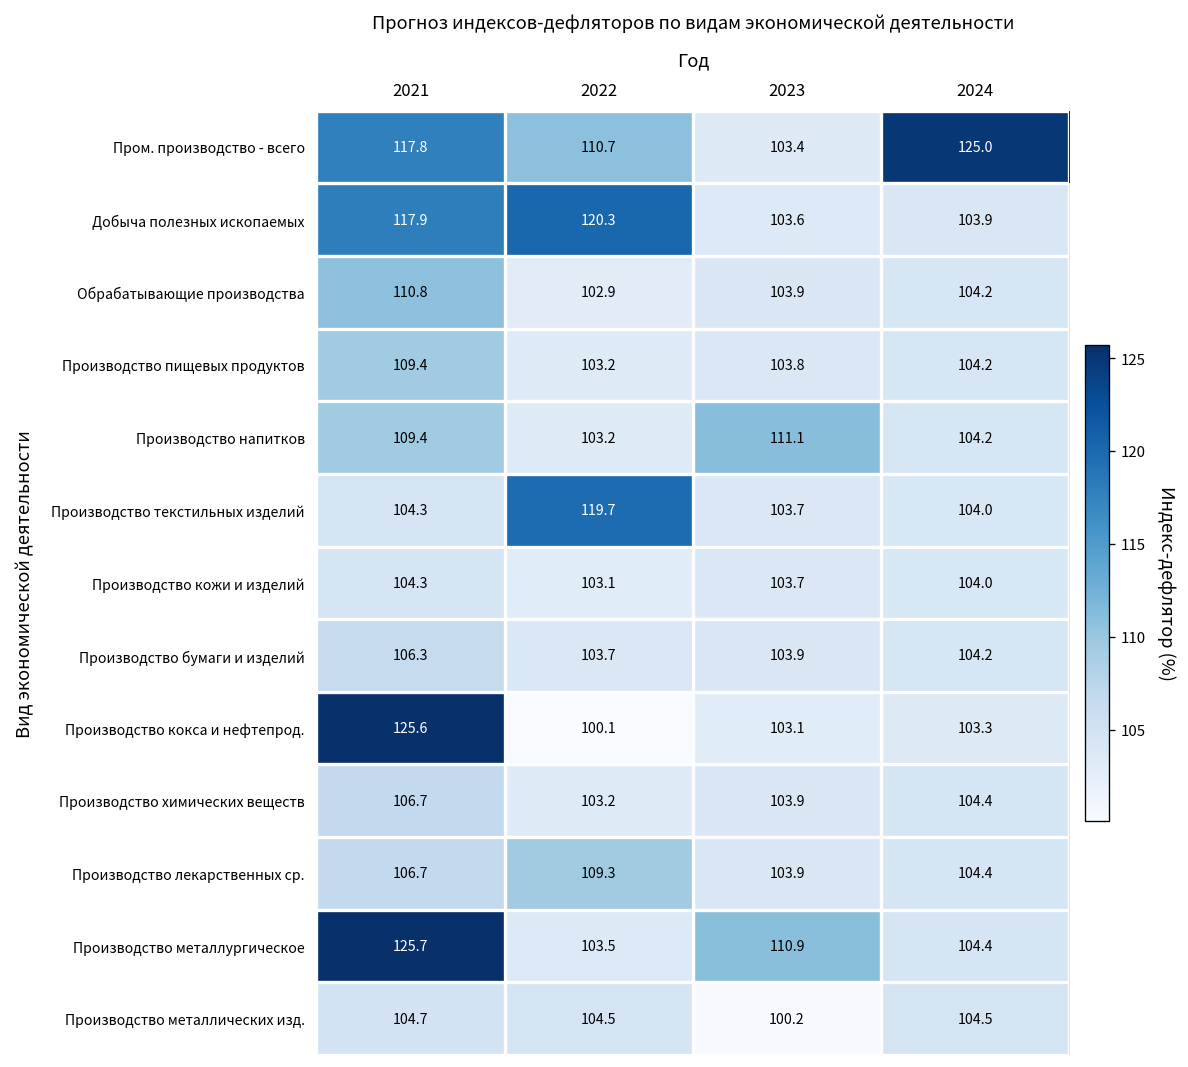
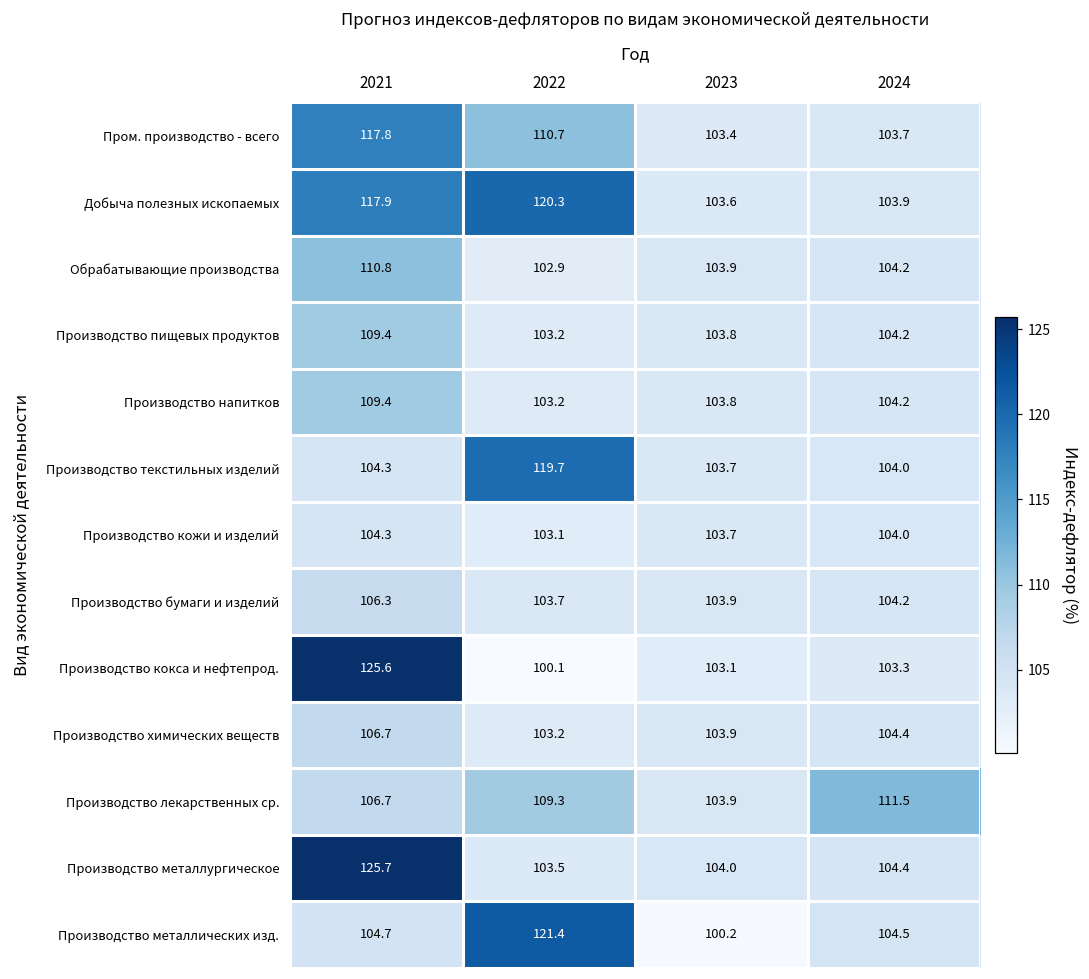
Пром. производство - всего, 2024: 125.0 -> 103.7
Производство напитков, 2023: 111.1 -> 103.8
Производство лекарственных ср., 2024: 104.4 -> 111.5
Производство металлургическое, 2023: 110.9 -> 104.0
Производство металлических изд., 2022: 104.5 -> 121.4
